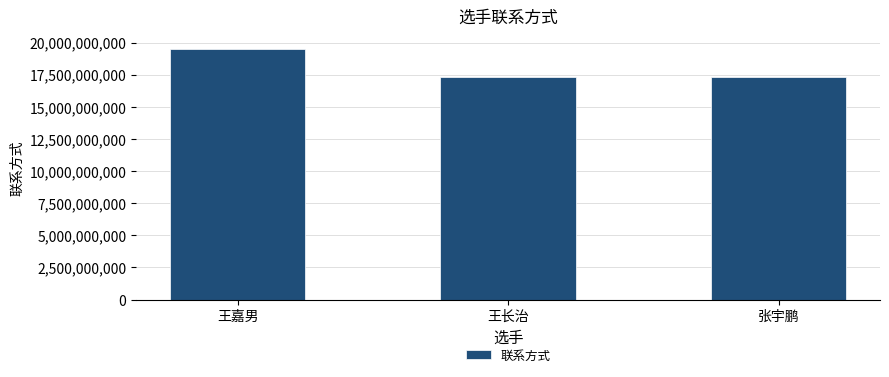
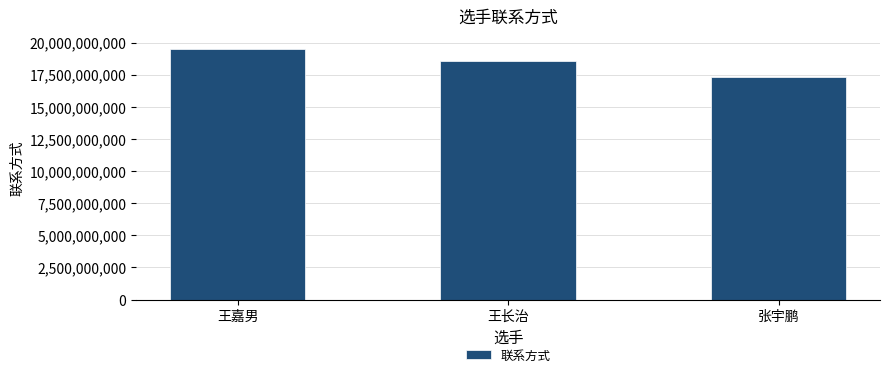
王长治: 17,300,000,000 -> 18,600,000,000
